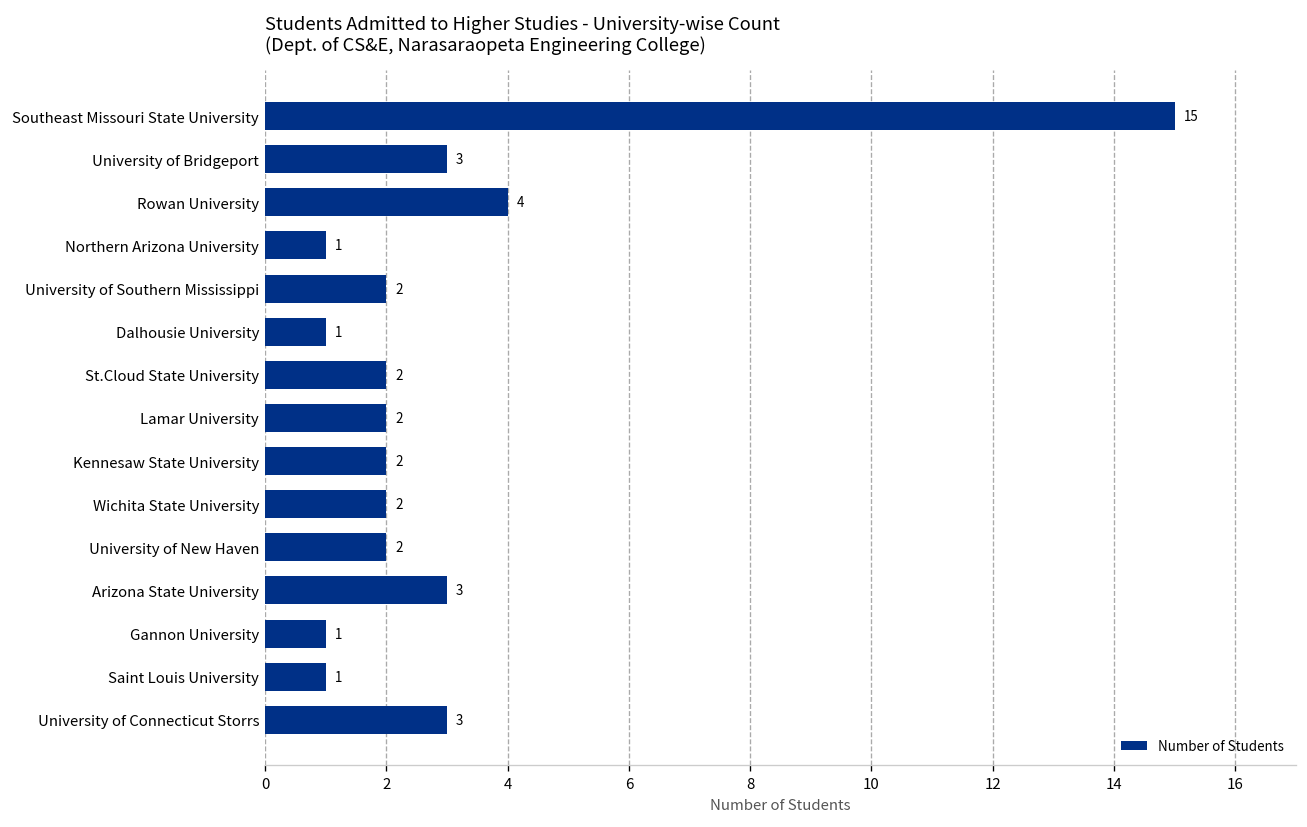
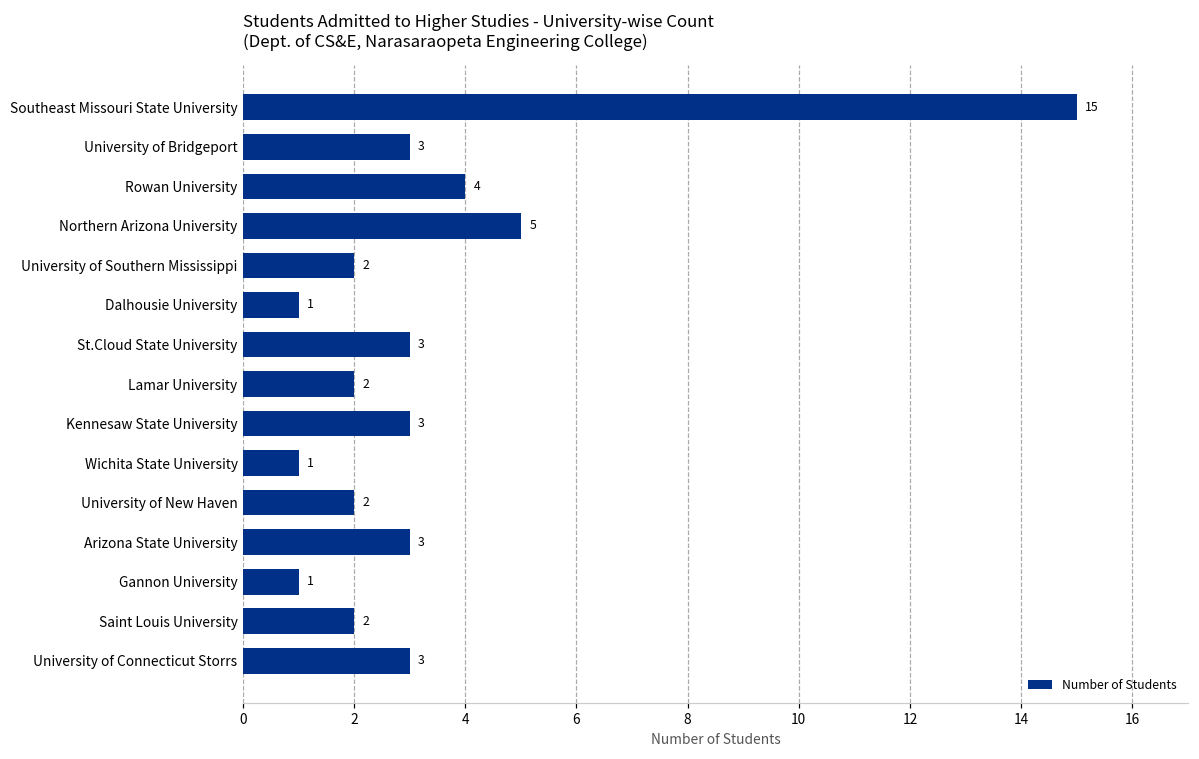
Northern Arizona University: 1 -> 5
St.Cloud State University: 2 -> 3
Kennesaw State University: 2 -> 3
Wichita State University: 2 -> 1
Saint Louis University: 1 -> 2
